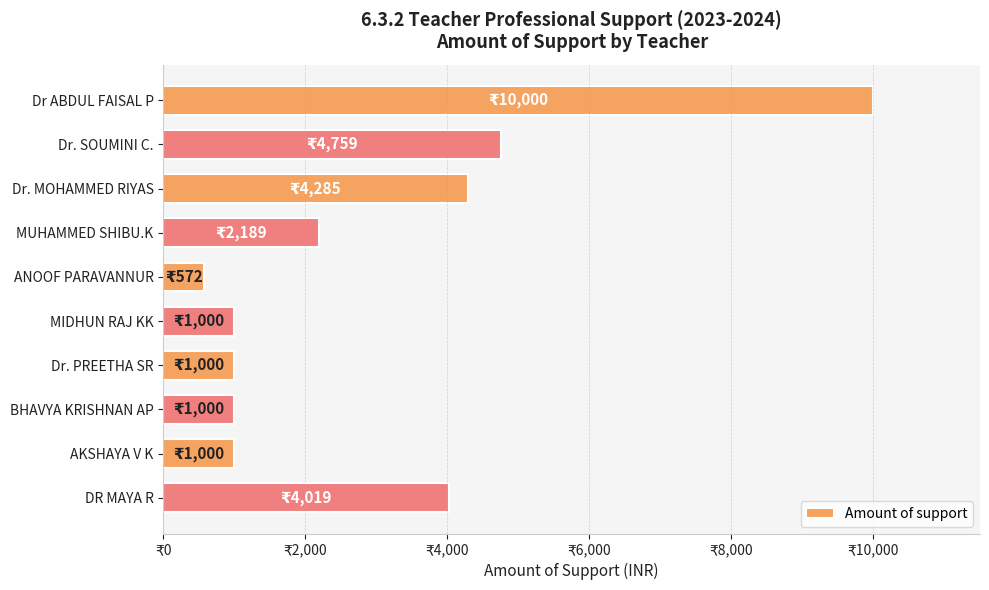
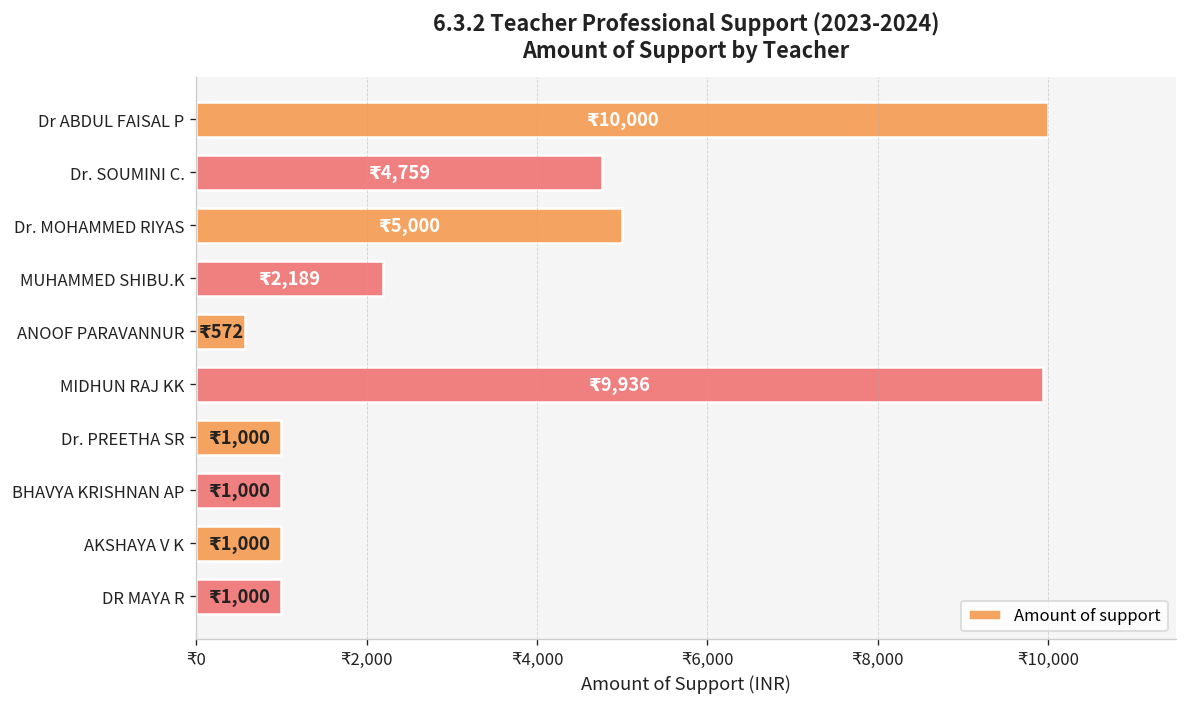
Dr. MOHAMMED RIYAS: 4,285 -> 5,000
MIDHUN RAJ KK: 1,000 -> 9,936
DR MAYA R: 4,019 -> 1,000
